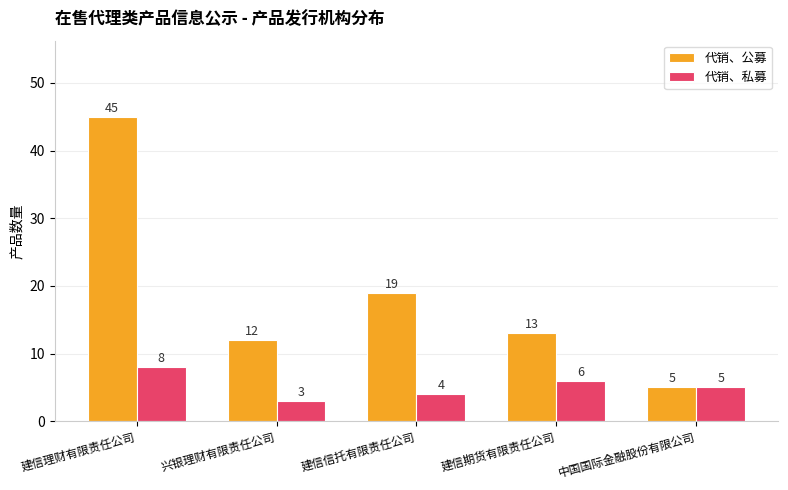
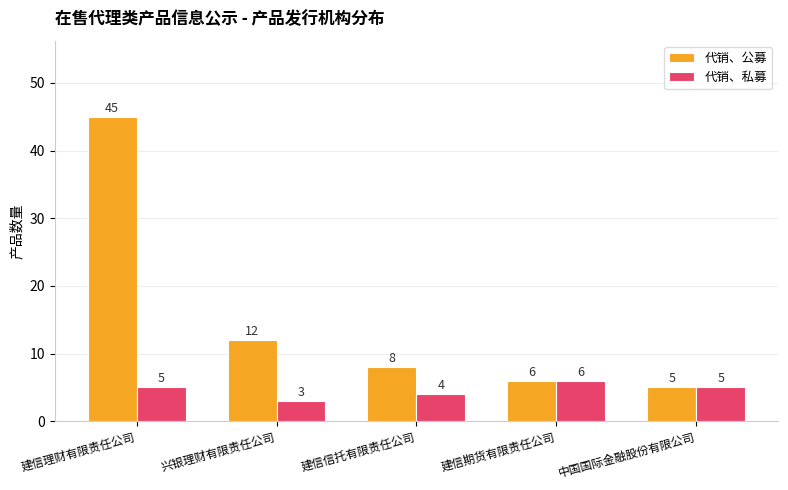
代销、私募, 建信理财有限责任公司: 8 -> 5
代销、公募, 建信信托有限责任公司: 19 -> 8
代销、公募, 建信期货有限责任公司: 13 -> 6
